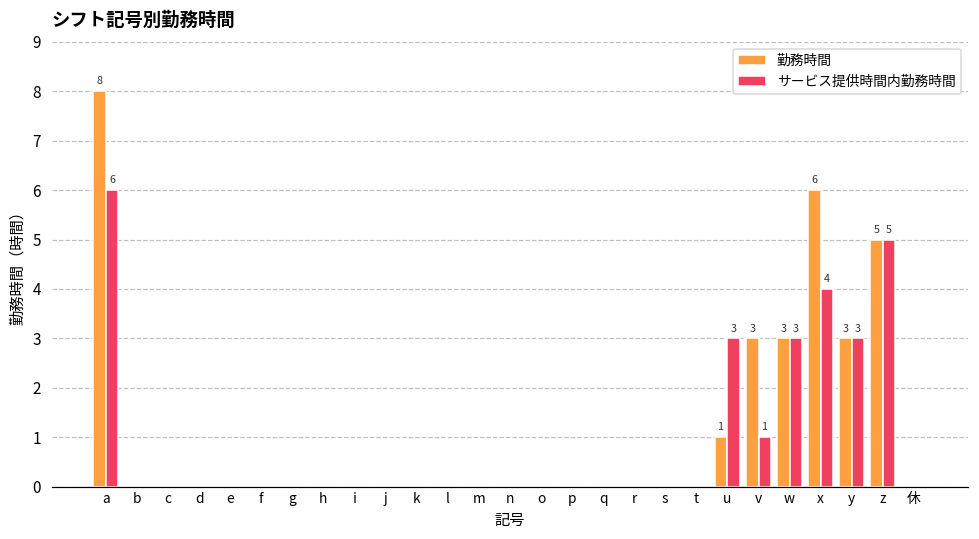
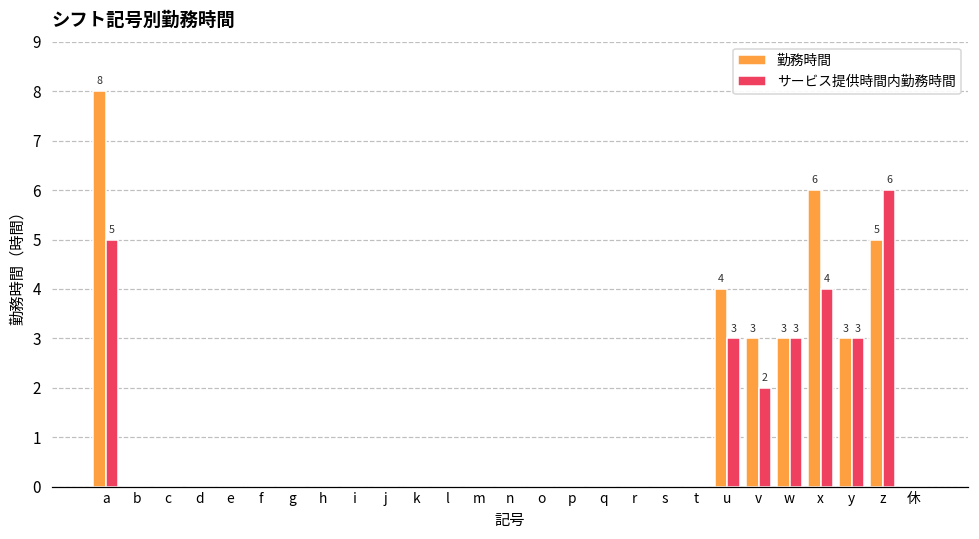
サービス提供時間内勤務時間, a: 6 -> 5
勤務時間, u: 1 -> 4
サービス提供時間内勤務時間, v: 1 -> 2
サービス提供時間内勤務時間, z: 5 -> 6
